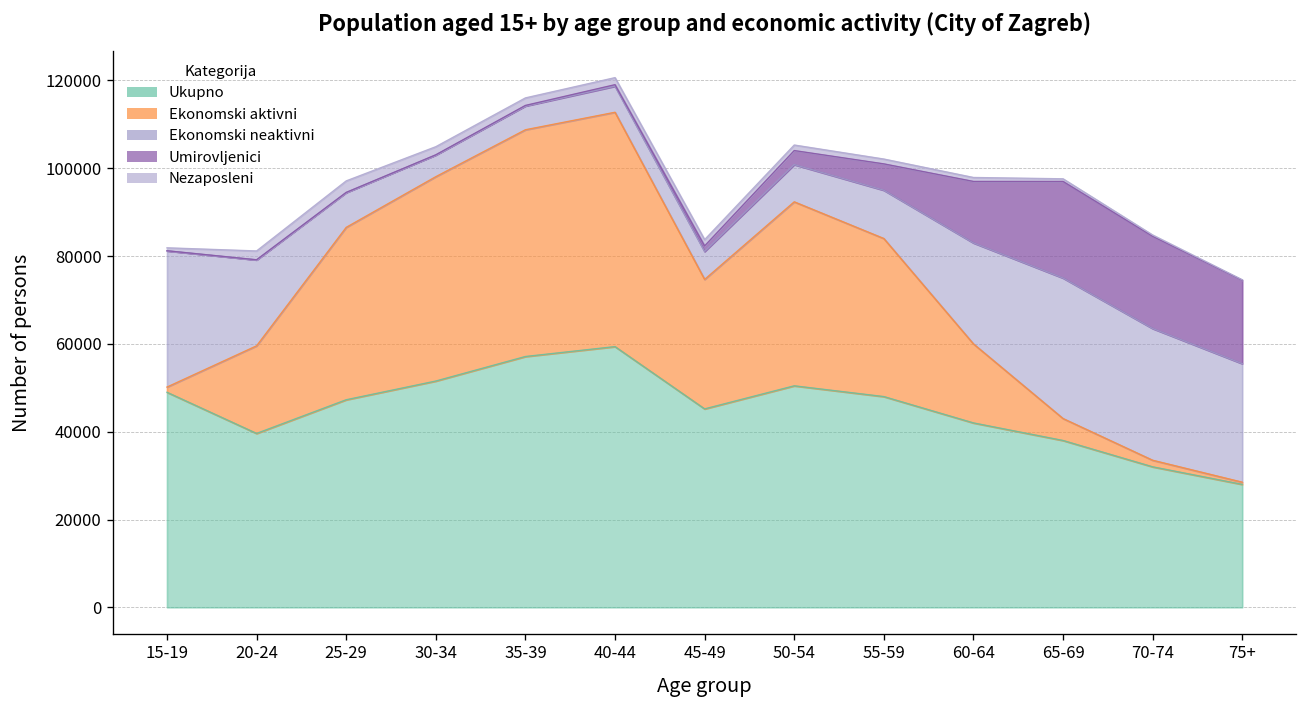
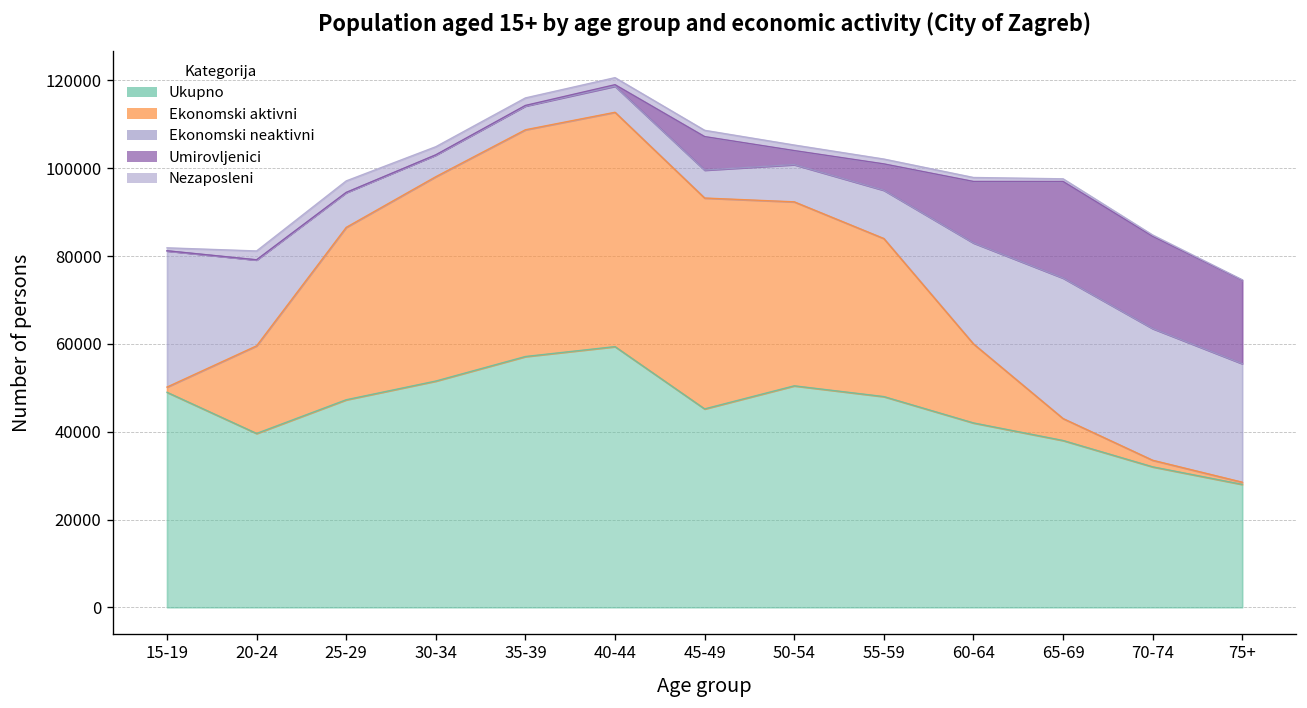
Ekonomski aktivni, 45-49: 29000 -> 48000
Umirovljenici, 45-49: 1000 -> 8000
